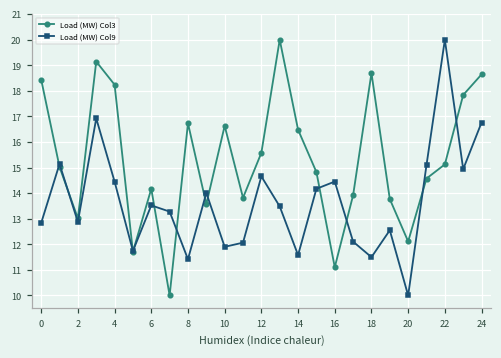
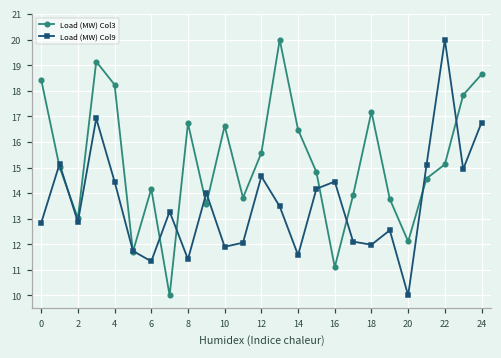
Load (MW) Col9, 6: 13.5 -> 11.3
Load (MW) Col3, 18: 18.7 -> 17.2
Load (MW) Col9, 18: 11.5 -> 12.0
